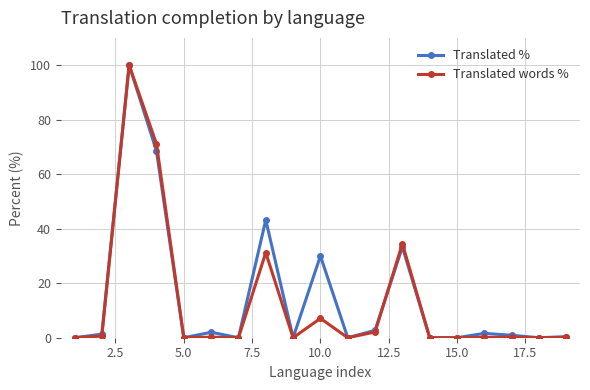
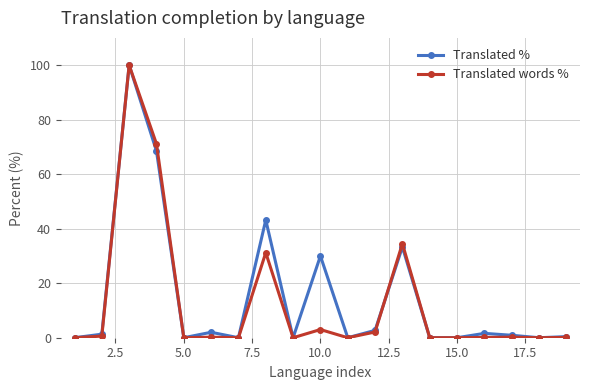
Translated words %, 10.0: 7 -> 3
